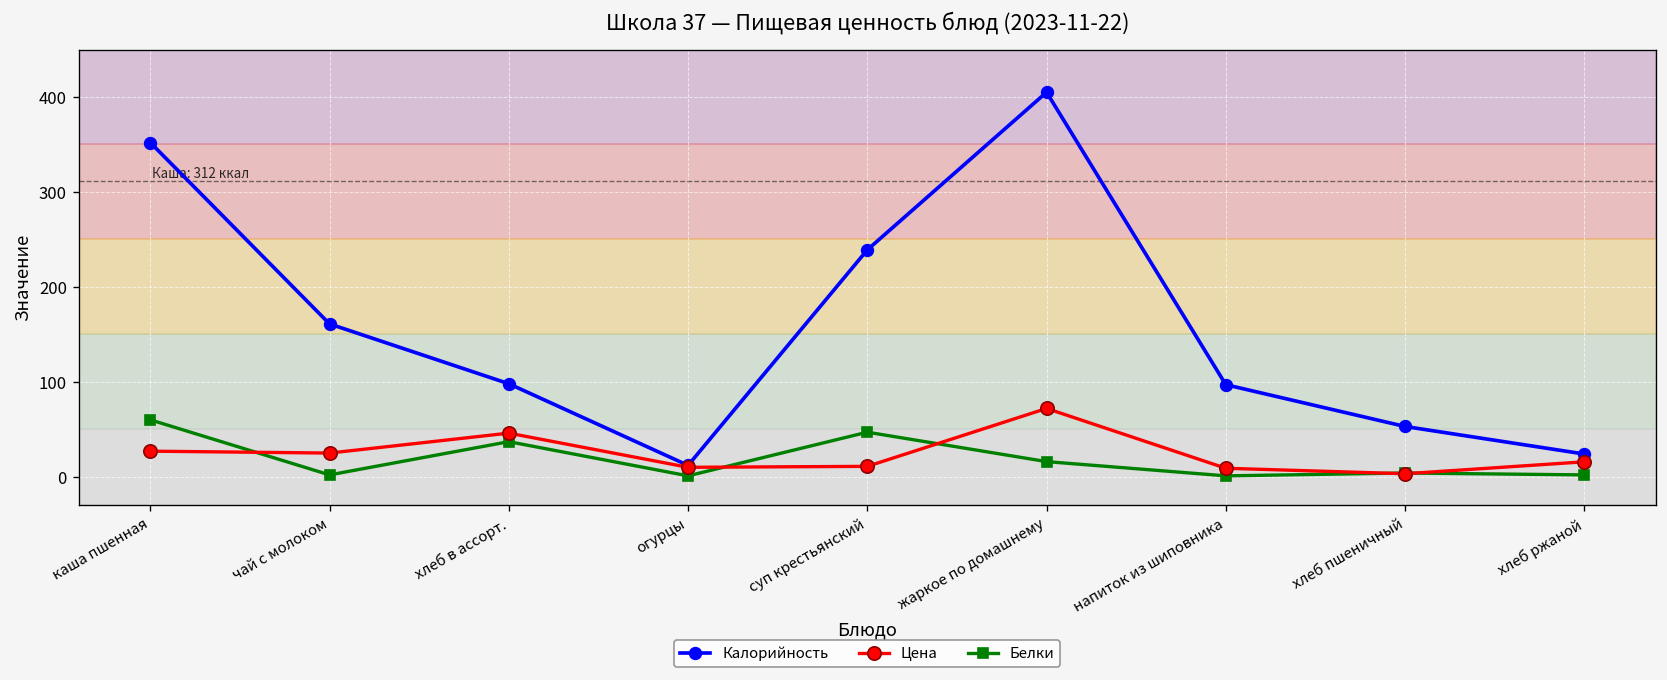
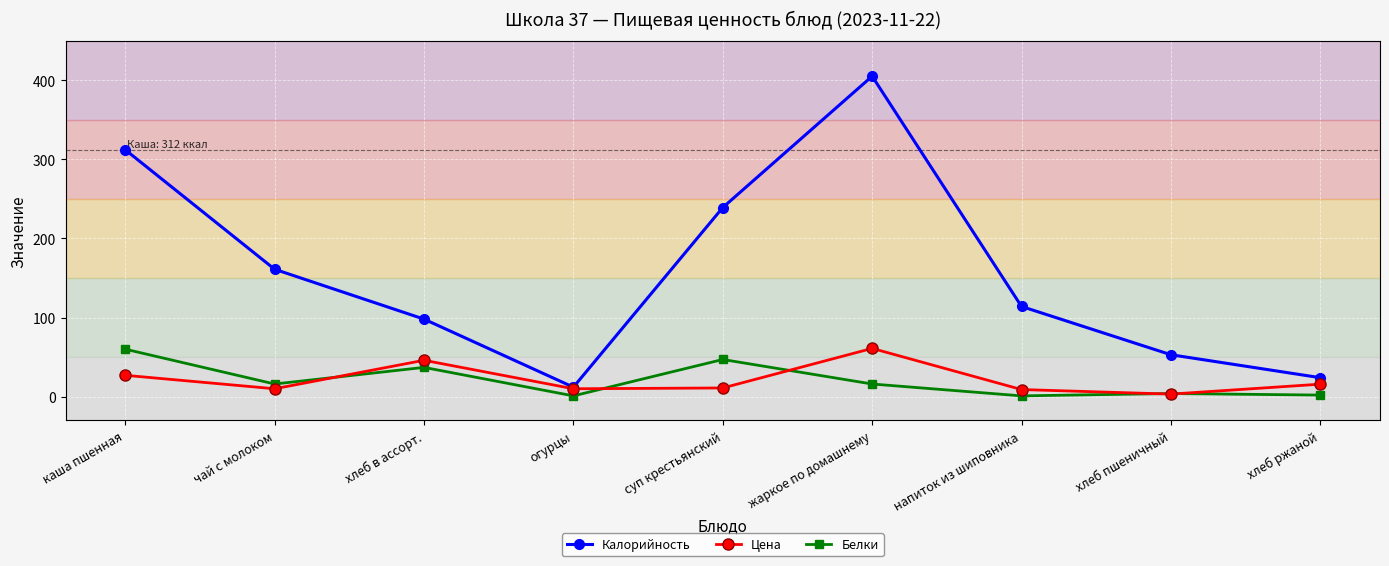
Калорийность, каша пшенная: 350 -> 310
Цена, чай с молоком: 30 -> 10
Белки, чай с молоком: 0 -> 20
Цена, жаркое по домашнему: 70 -> 60
Калорийность, напиток из шиповника: 100 -> 110
